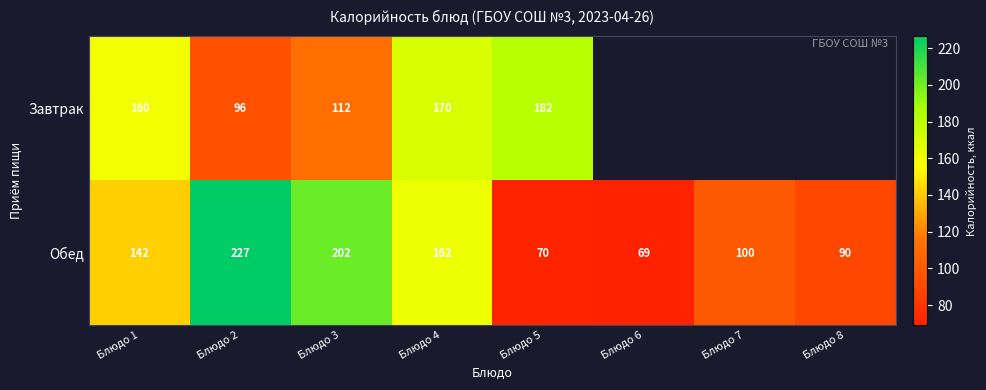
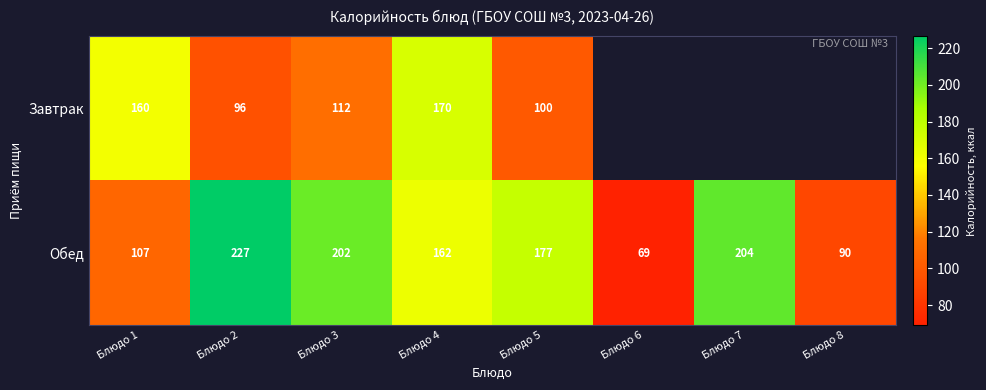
Завтрак, Блюдо 5: 182 -> 100
Обед, Блюдо 1: 142 -> 107
Обед, Блюдо 5: 70 -> 177
Обед, Блюдо 7: 100 -> 204
